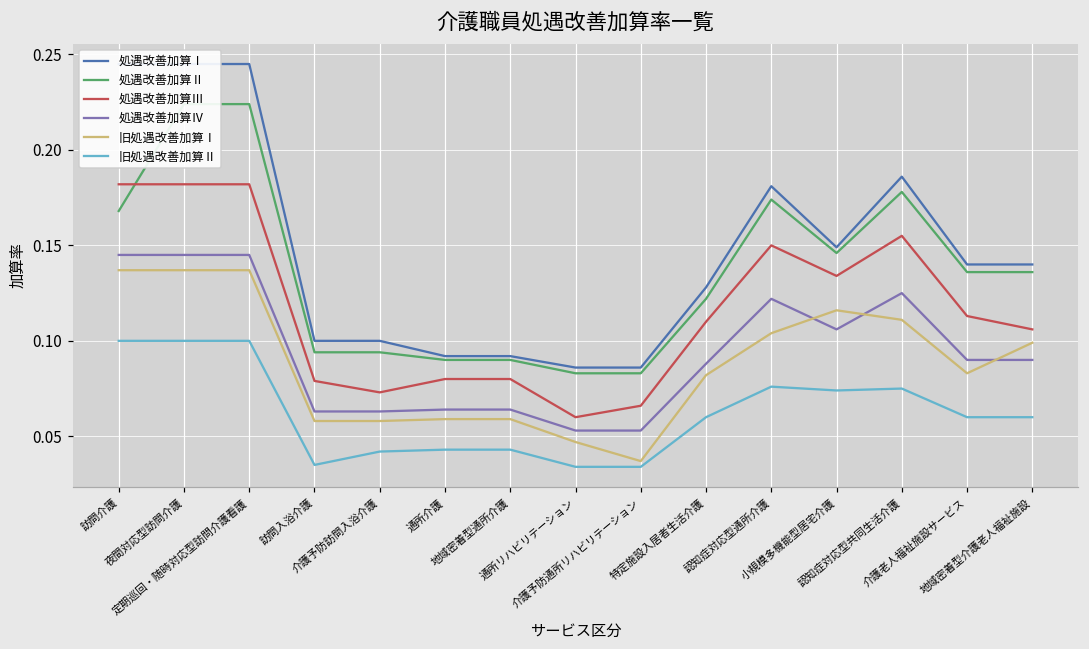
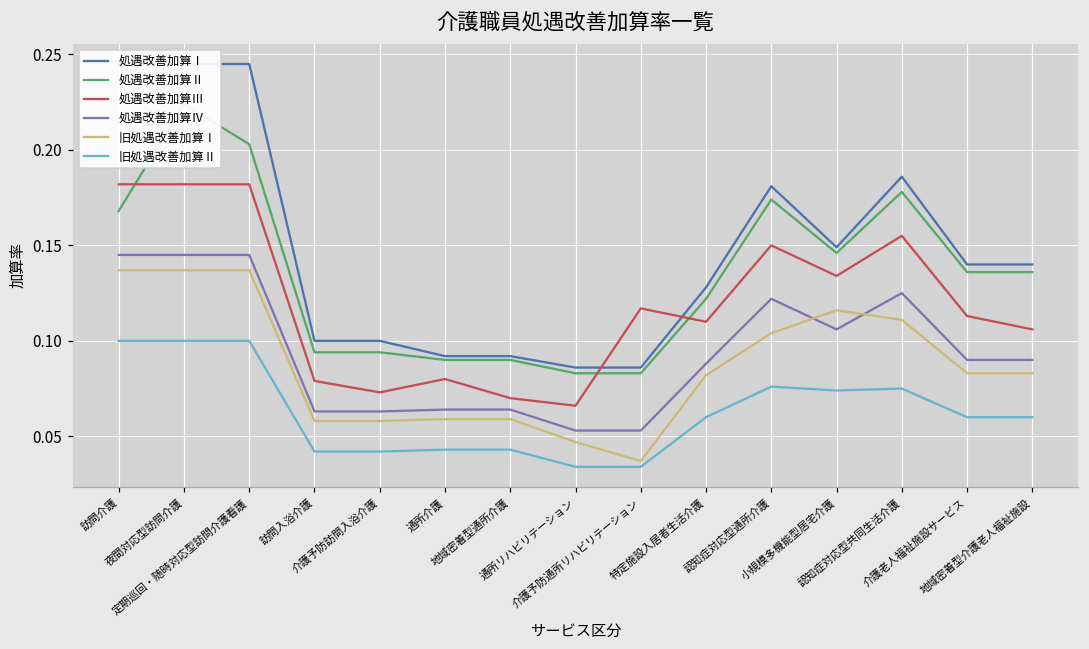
処遇改善加算Ⅱ, 定期巡回・随時対応型訪問介護看護: 0.224 -> 0.203
旧処遇改善加算Ⅱ, 訪問入浴介護: 0.035 -> 0.042
処遇改善加算Ⅲ, 地域密着型通所介護: 0.08 -> 0.07
処遇改善加算Ⅲ, 通所リハビリテーション: 0.060 -> 0.066
処遇改善加算Ⅲ, 介護予防通所リハビリテーション: 0.066 -> 0.117
旧処遇改善加算Ⅰ, 地域密着型介護老人福祉施設: 0.099 -> 0.083
